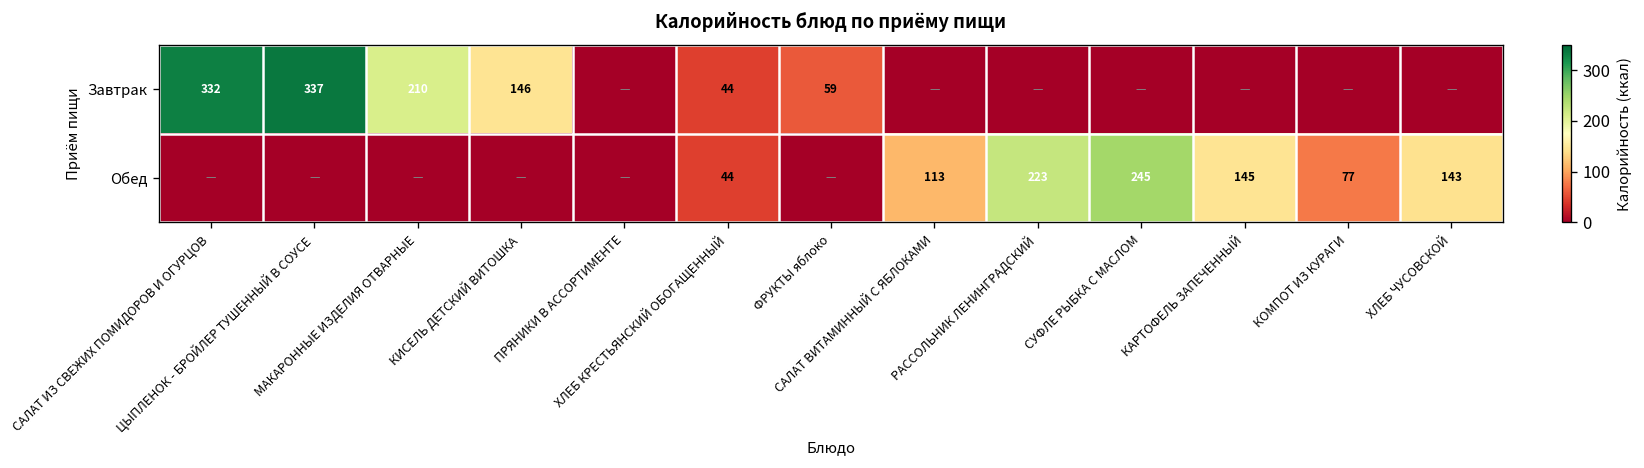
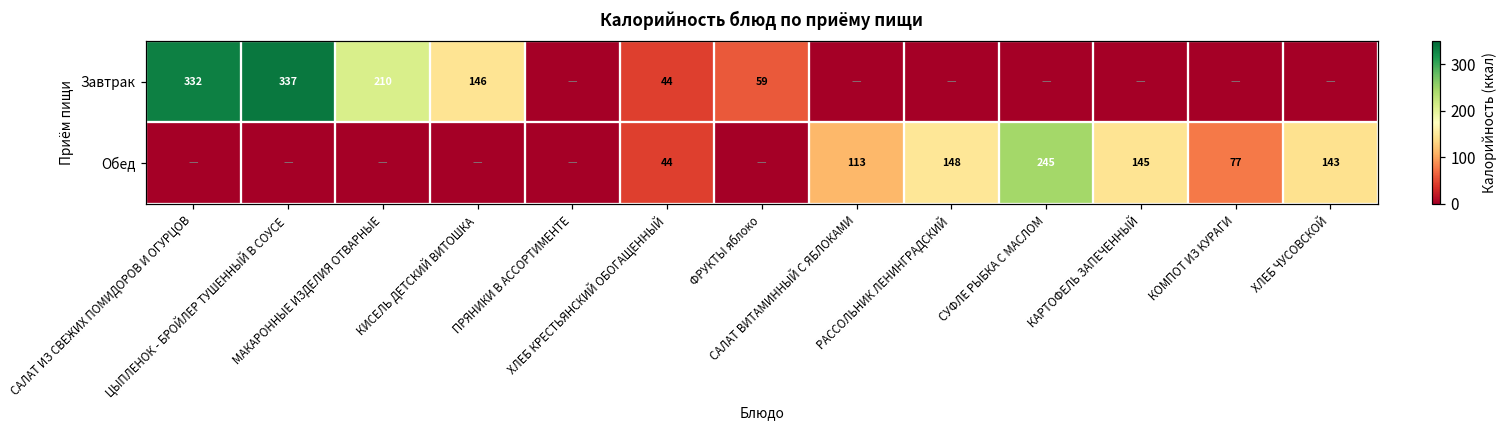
Обед, РАССОЛЬНИК ЛЕНИНГРАДСКИЙ: 223 -> 148
